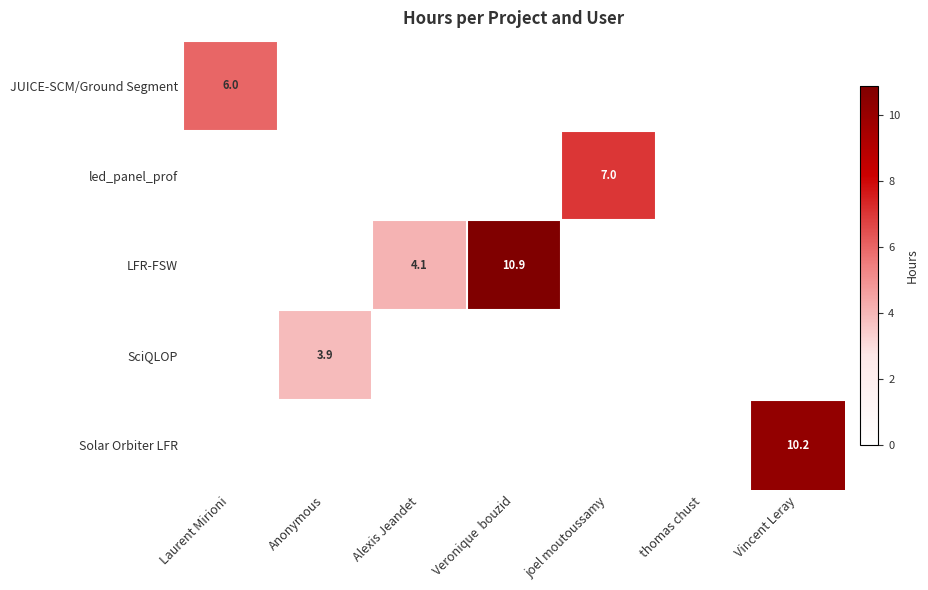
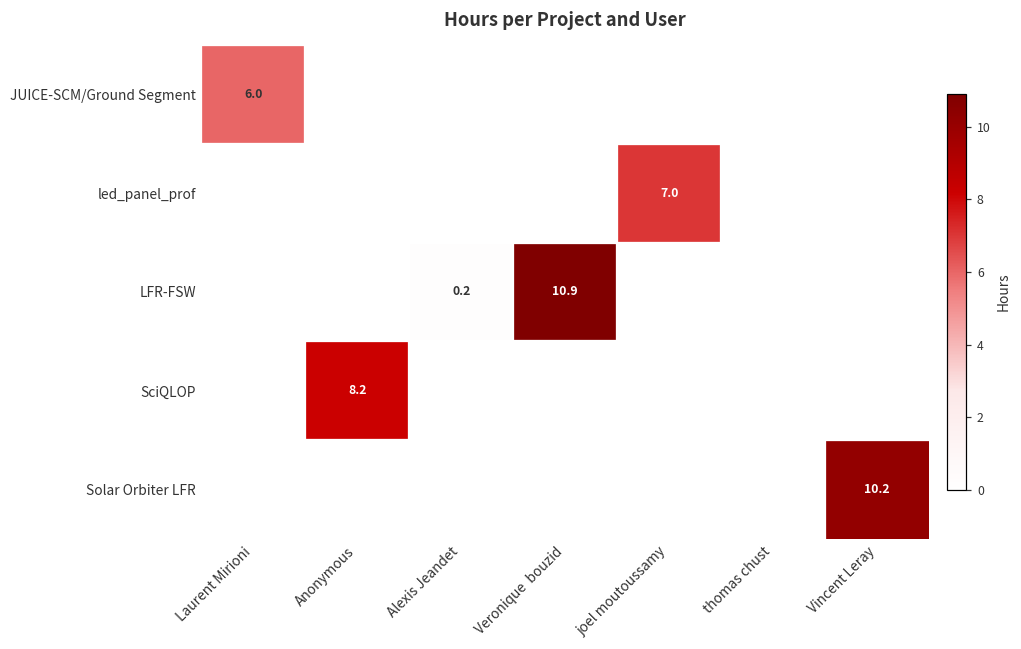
LFR-FSW, Alexis Jeandet: 4.1 -> 0.2
SciQLOP, Anonymous: 3.9 -> 8.2
